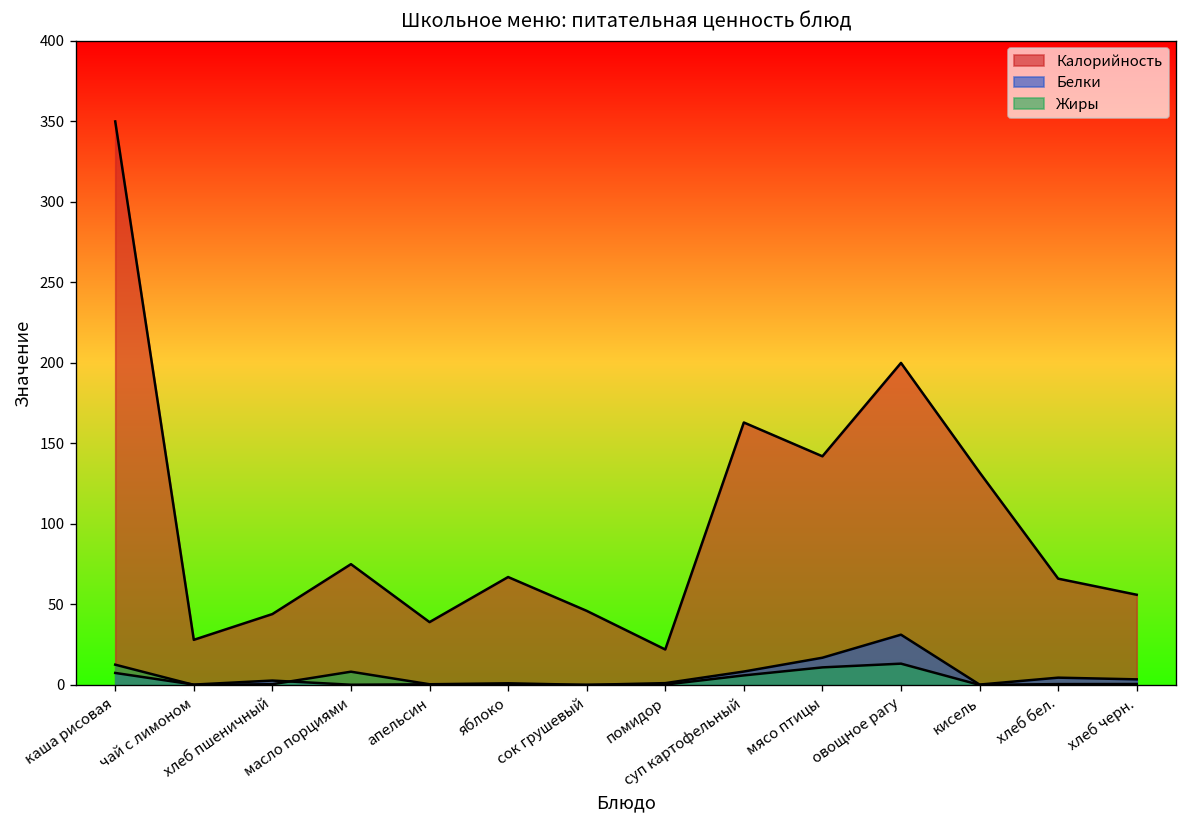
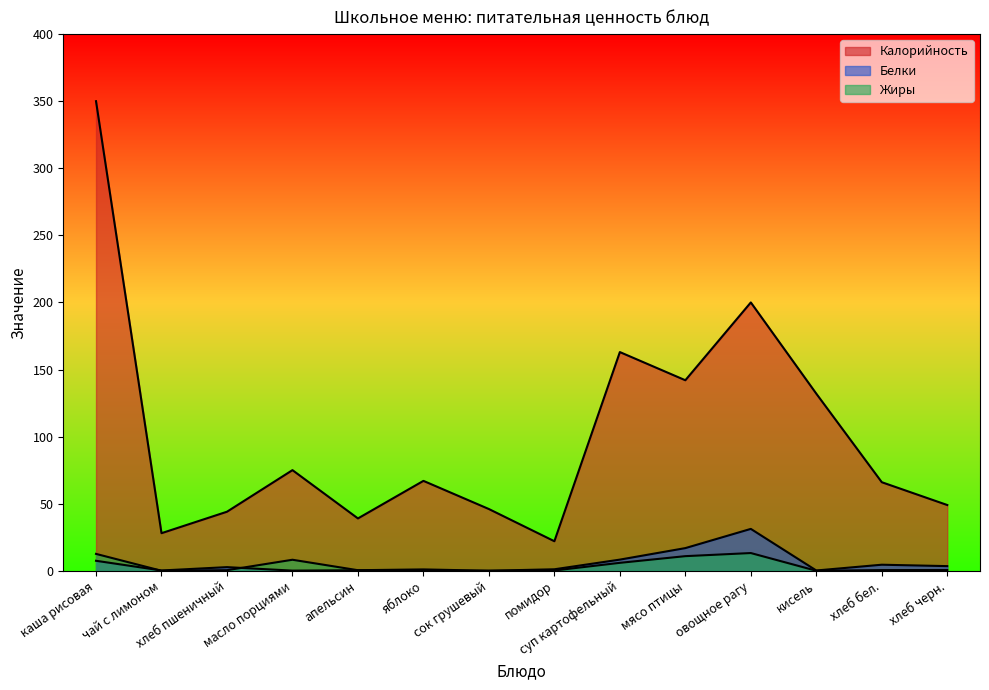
Калорийность, хлеб черн.: 56 -> 49
